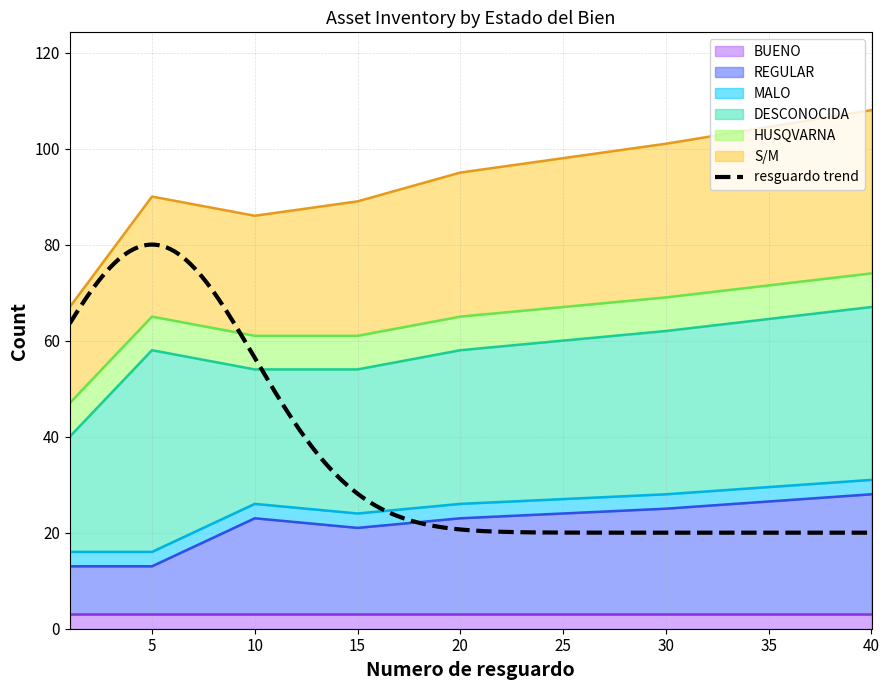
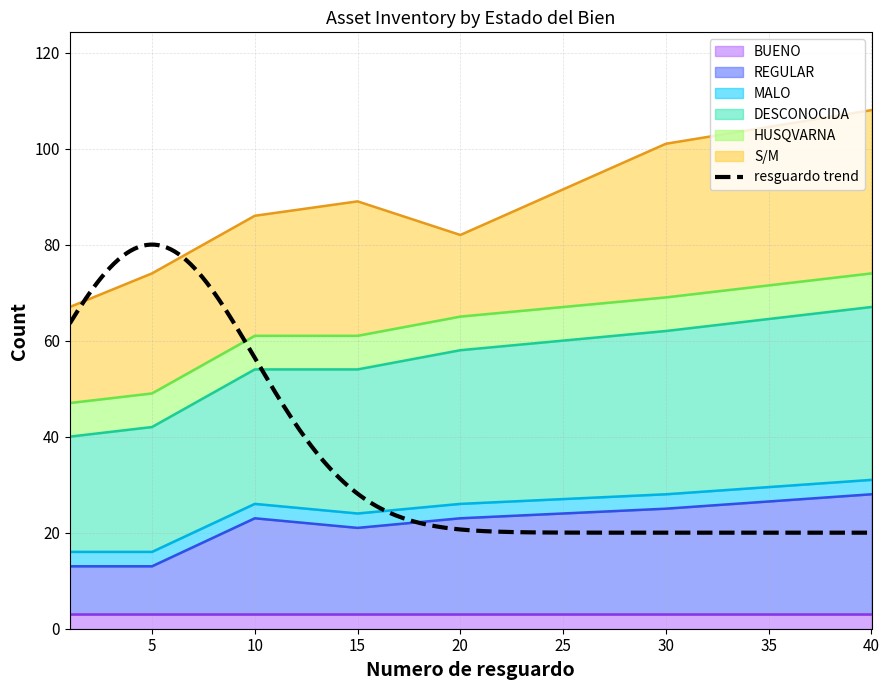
DESCONOCIDA, 5: 42 -> 26
S/M, 20: 30 -> 17
